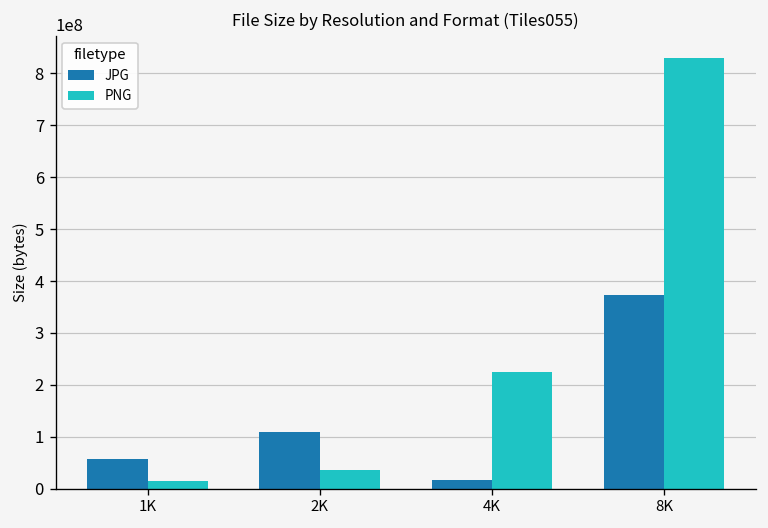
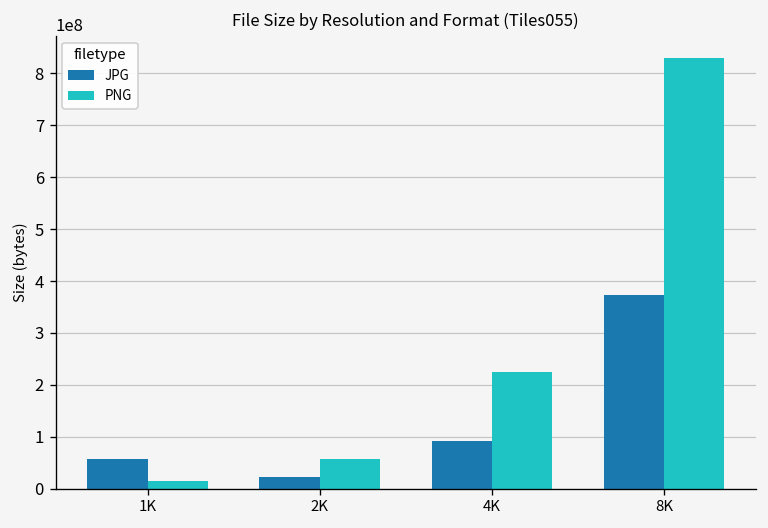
JPG, 2K: 110000000 -> 20000000
PNG, 2K: 40000000 -> 60000000
JPG, 4K: 20000000 -> 90000000
